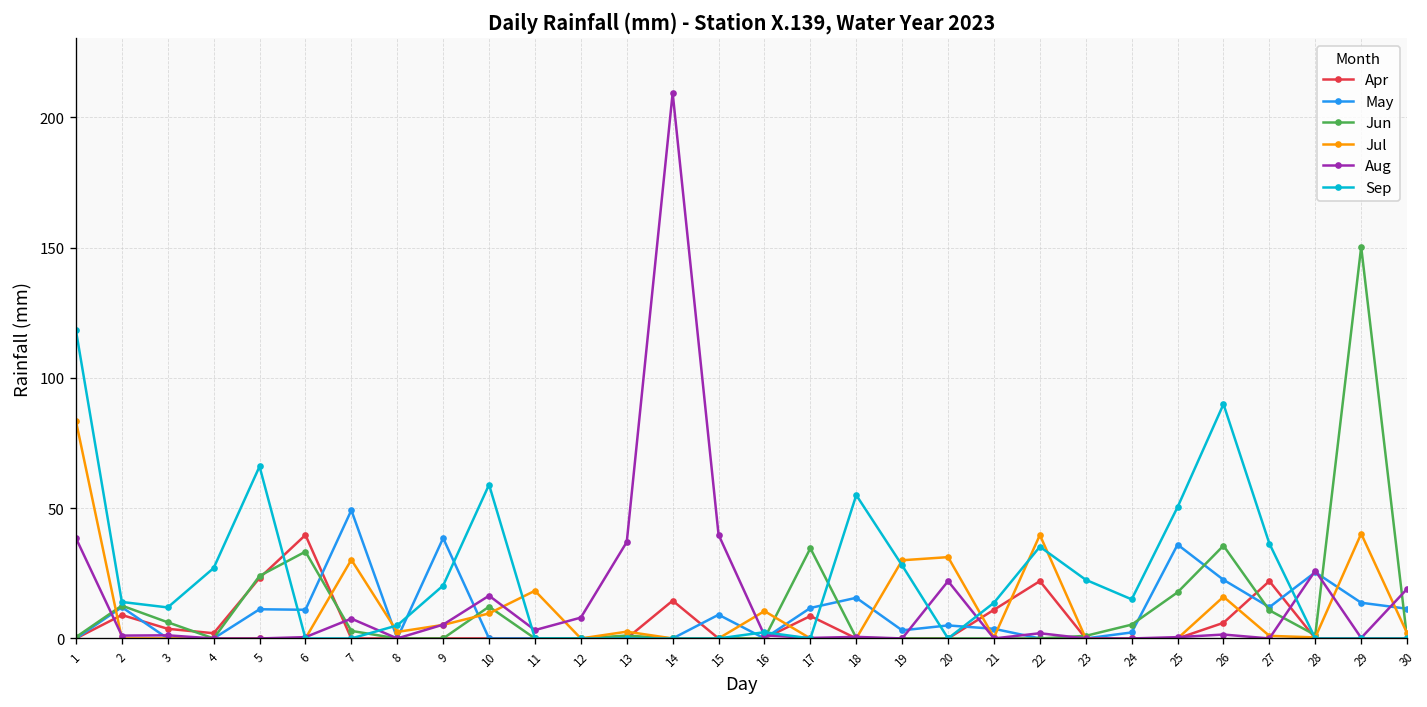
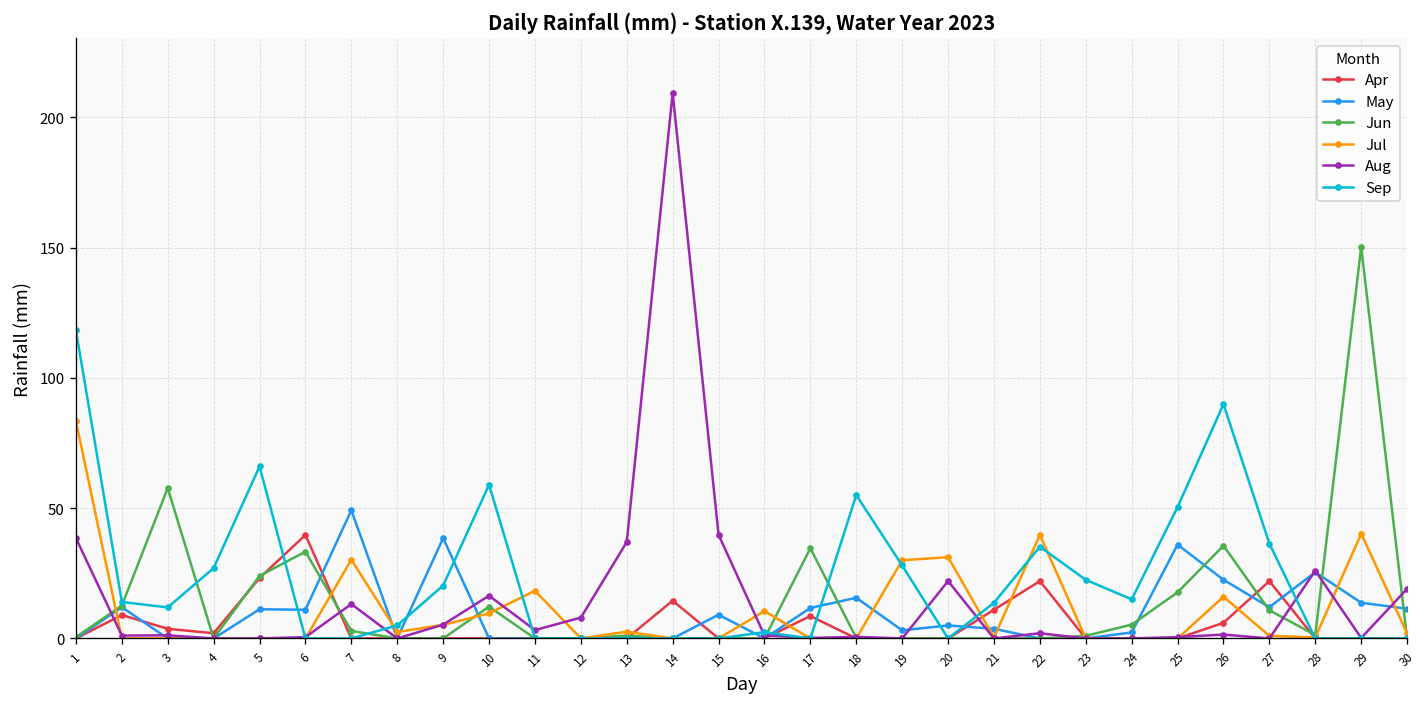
Jun, 3: 6 -> 58
Aug, 7: 8 -> 13
